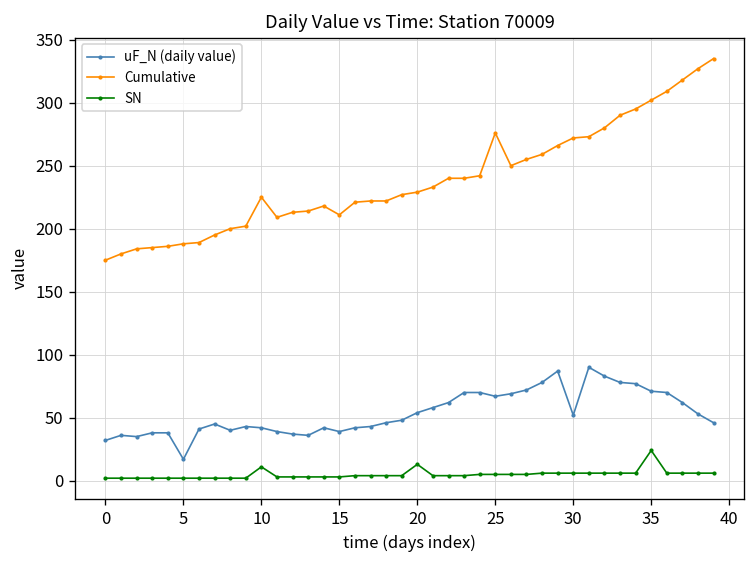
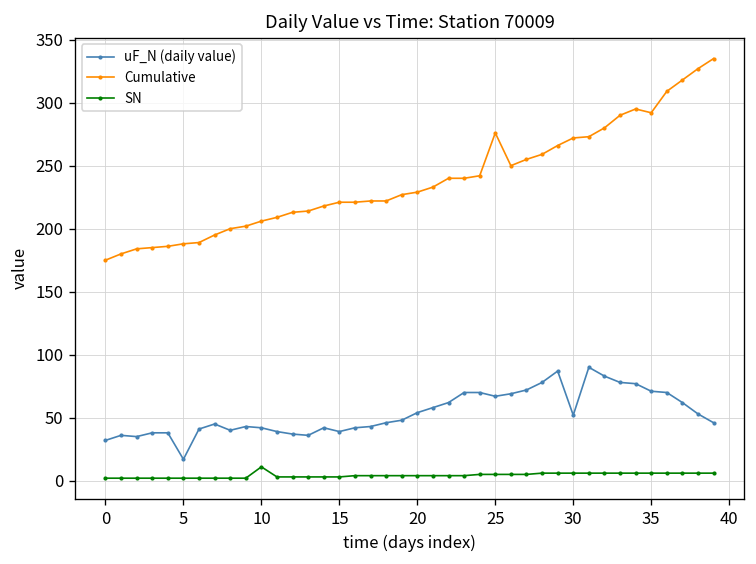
Cumulative, 10: 225 -> 206
Cumulative, 15: 211 -> 221
SN, 20: 13 -> 4
Cumulative, 35: 302 -> 292
SN, 35: 24 -> 6
